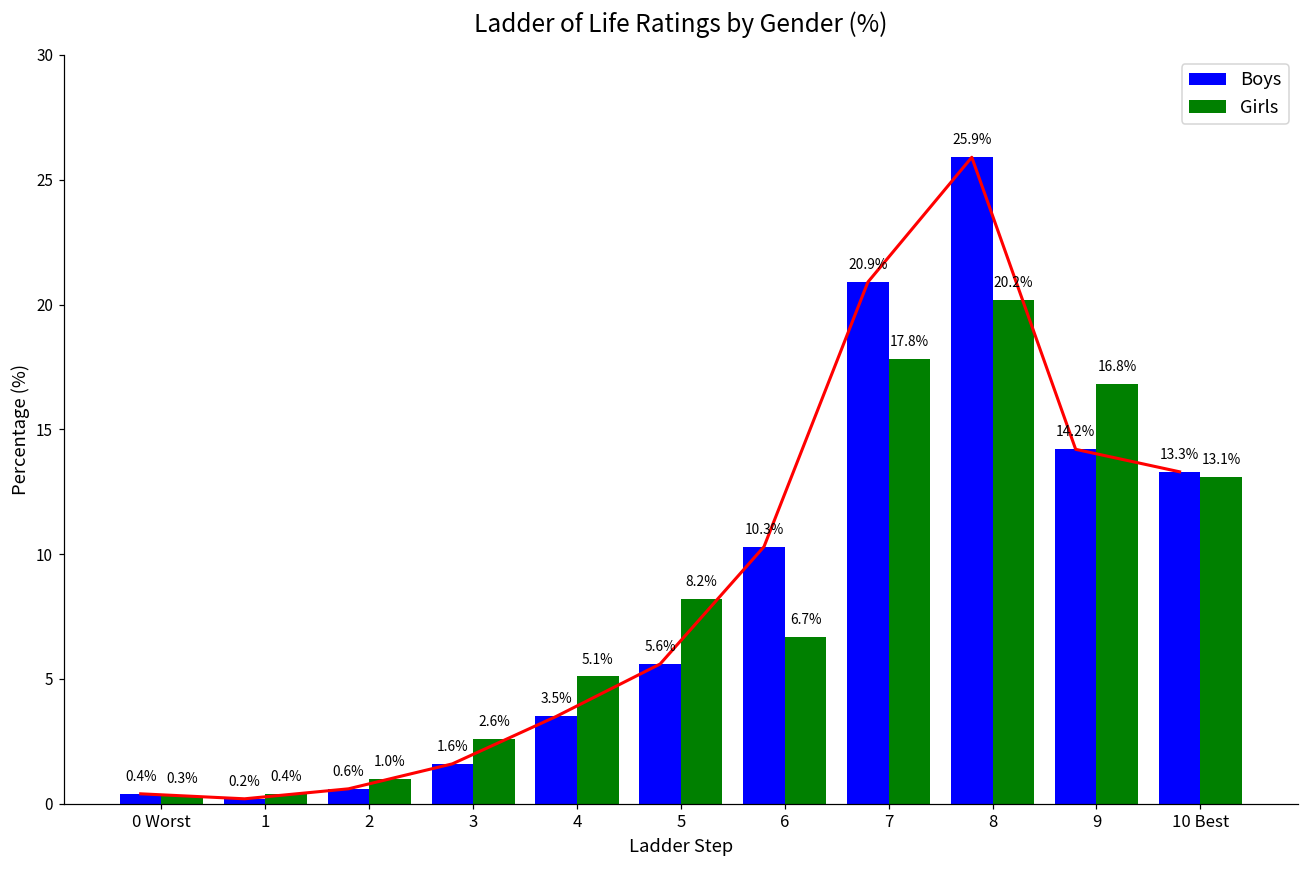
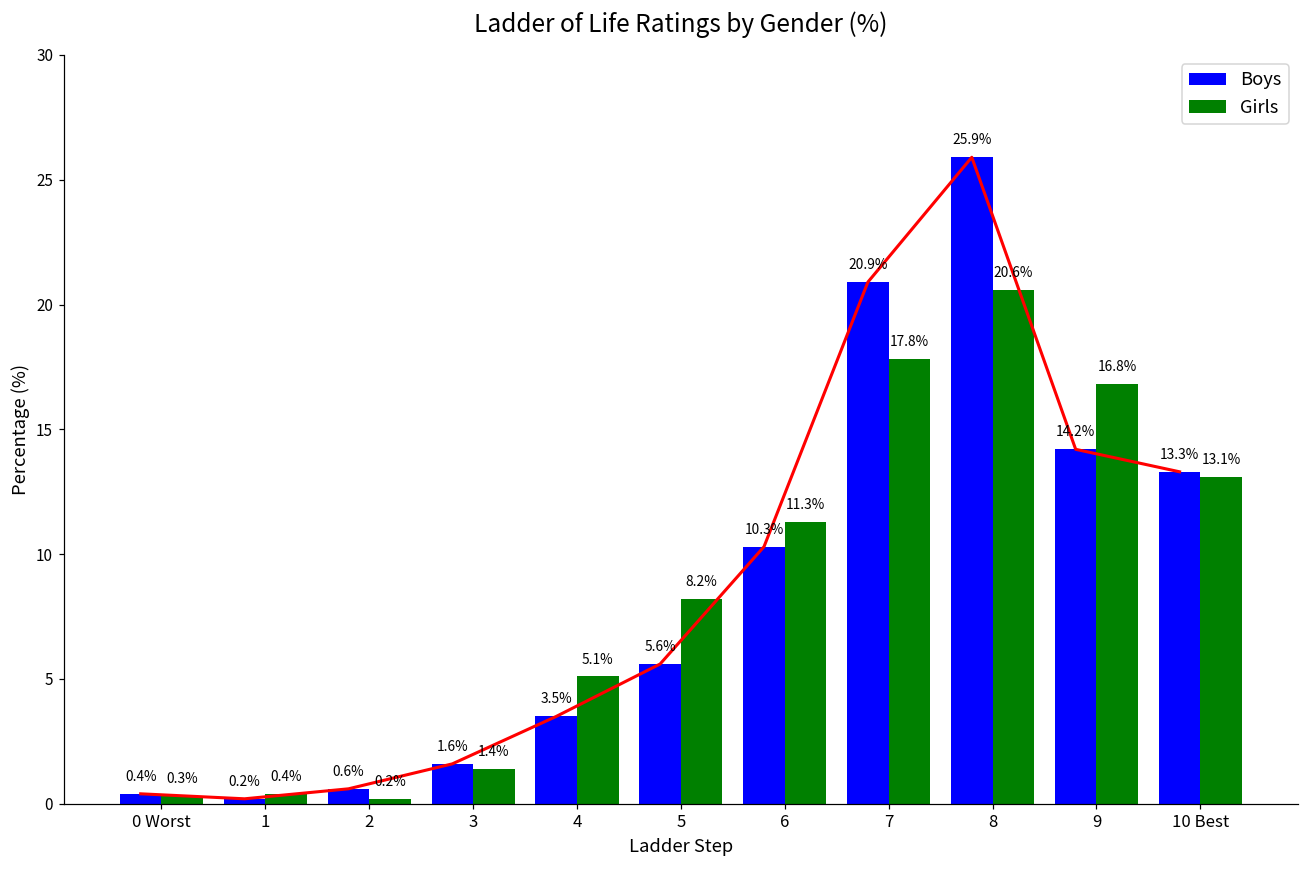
Girls, 2: 1.0% -> 0.2%
Girls, 3: 2.6% -> 1.4%
Girls, 6: 6.7% -> 11.3%
Girls, 8: 20.2% -> 20.6%
